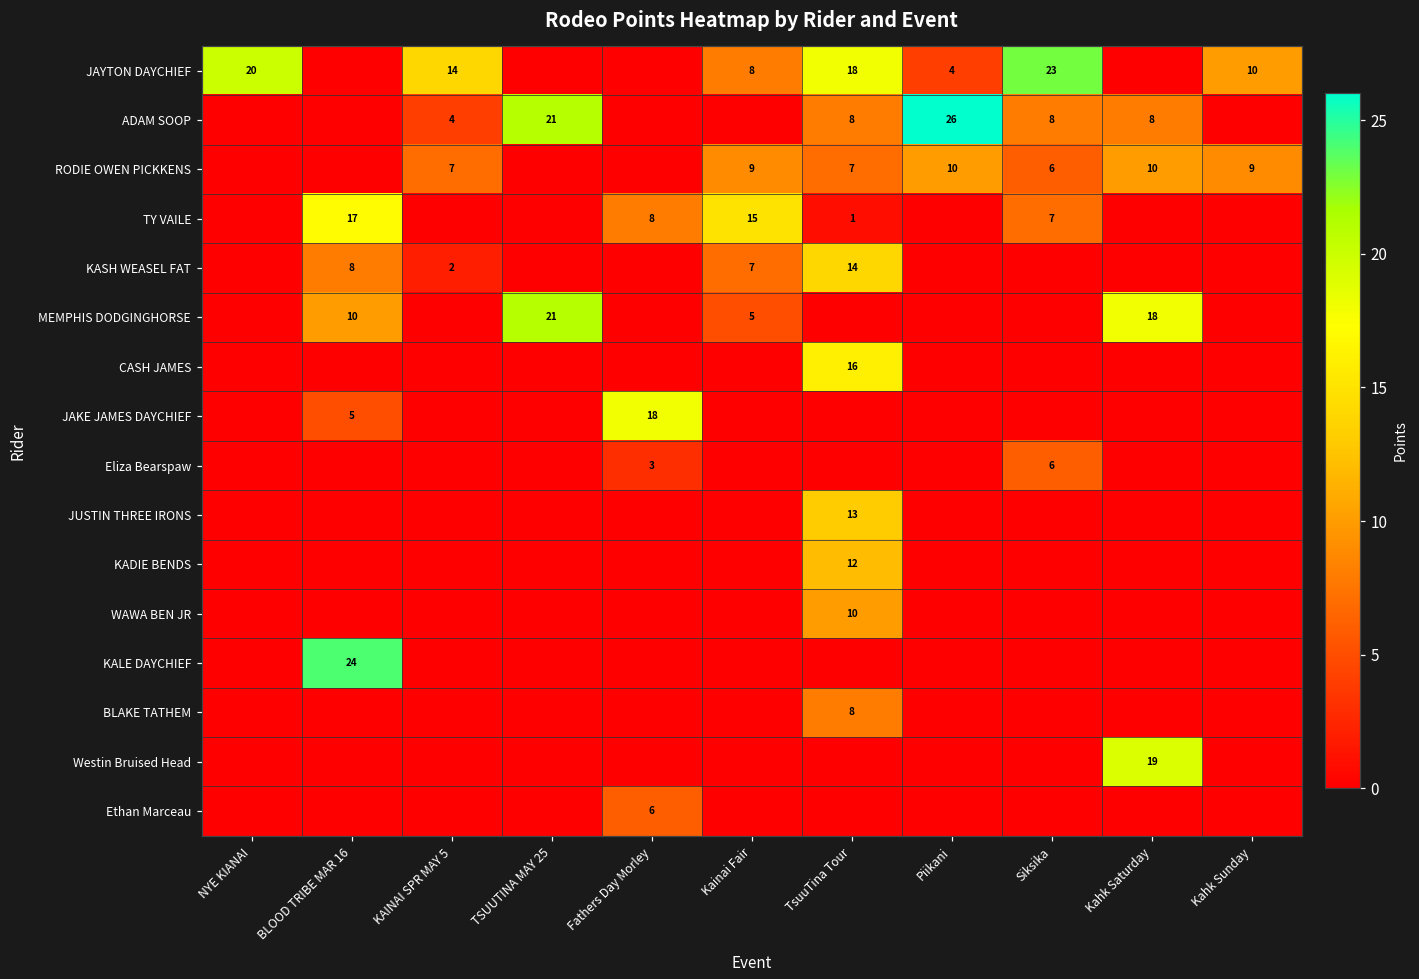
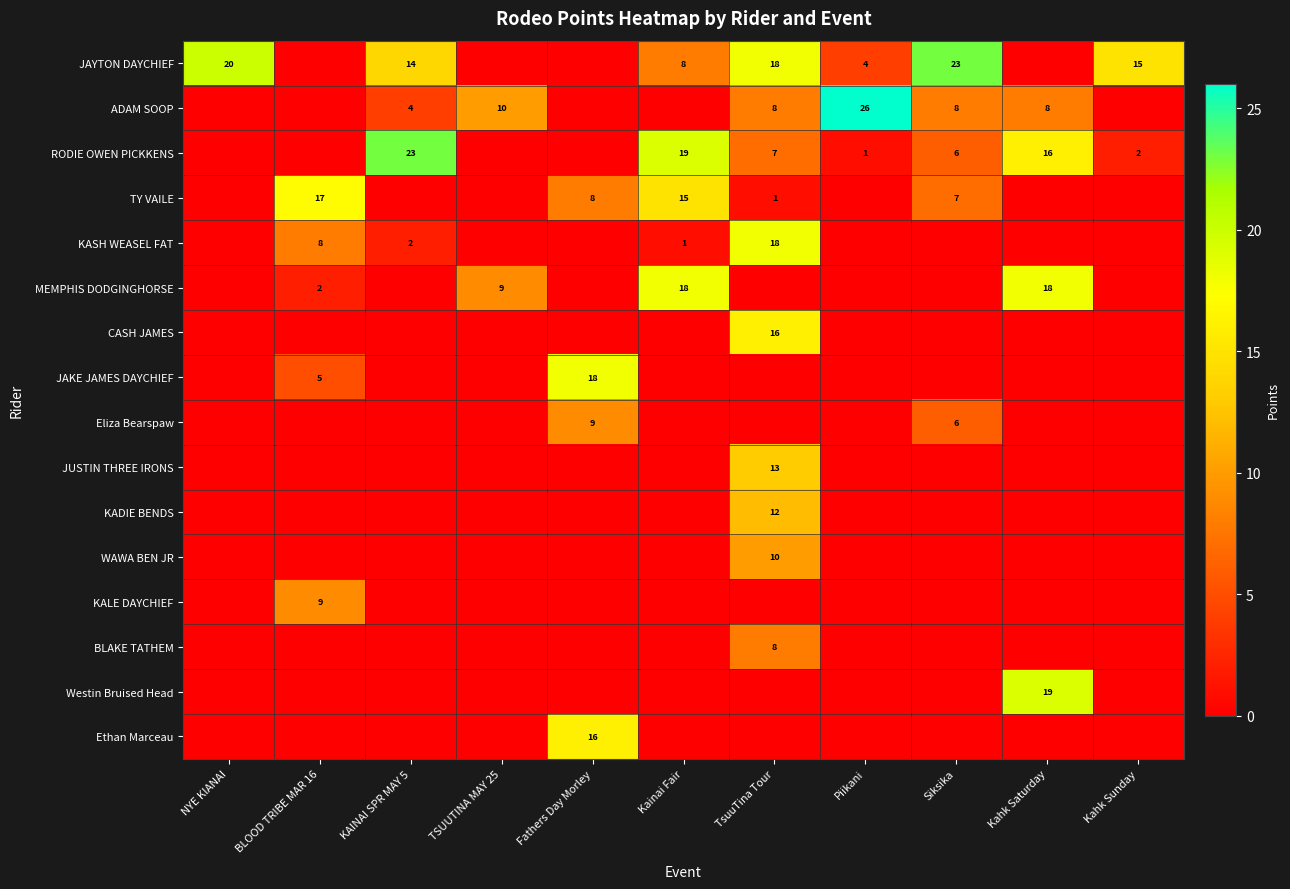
JAYTON DAYCHIEF, Kahk Sunday: 10 -> 15
ADAM SOOP, TSUUTINA MAY 25: 21 -> 10
RODIE OWEN PICKKENS, KAINAI SPR MAY 5: 7 -> 23
RODIE OWEN PICKKENS, Kainai Fair: 9 -> 19
RODIE OWEN PICKKENS, Piikani: 10 -> 1
RODIE OWEN PICKKENS, Kahk Saturday: 10 -> 16
RODIE OWEN PICKKENS, Kahk Sunday: 9 -> 2
KASH WEASEL FAT, Kainai Fair: 7 -> 1
KASH WEASEL FAT, TsuuTina Tour: 14 -> 18
MEMPHIS DODGINGHORSE, BLOOD TRIBE MAR 16: 10 -> 2
MEMPHIS DODGINGHORSE, TSUUTINA MAY 25: 21 -> 9
MEMPHIS DODGINGHORSE, Kainai Fair: 5 -> 18
Eliza Bearspaw, Fathers Day Morley: 3 -> 9
KALE DAYCHIEF, BLOOD TRIBE MAR 16: 24 -> 9
Ethan Marceau, Fathers Day Morley: 6 -> 16
